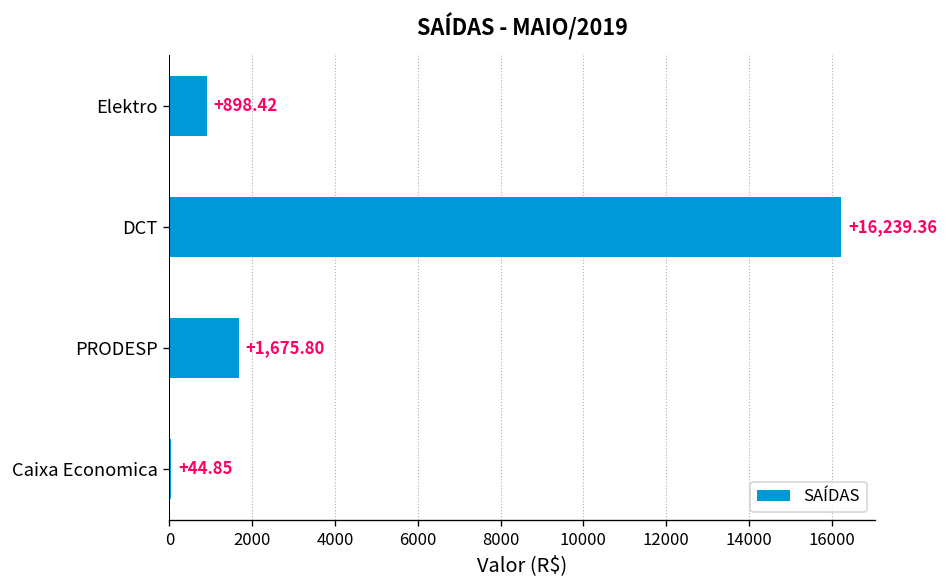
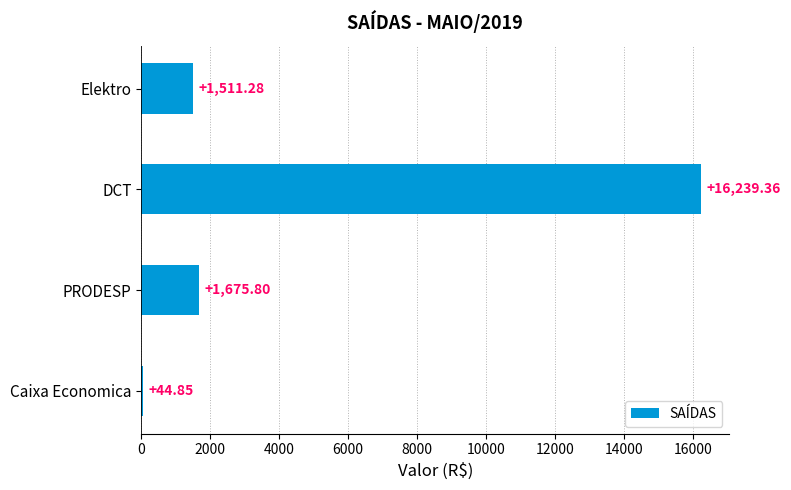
Elektro: +898.42 -> +1,511.28
